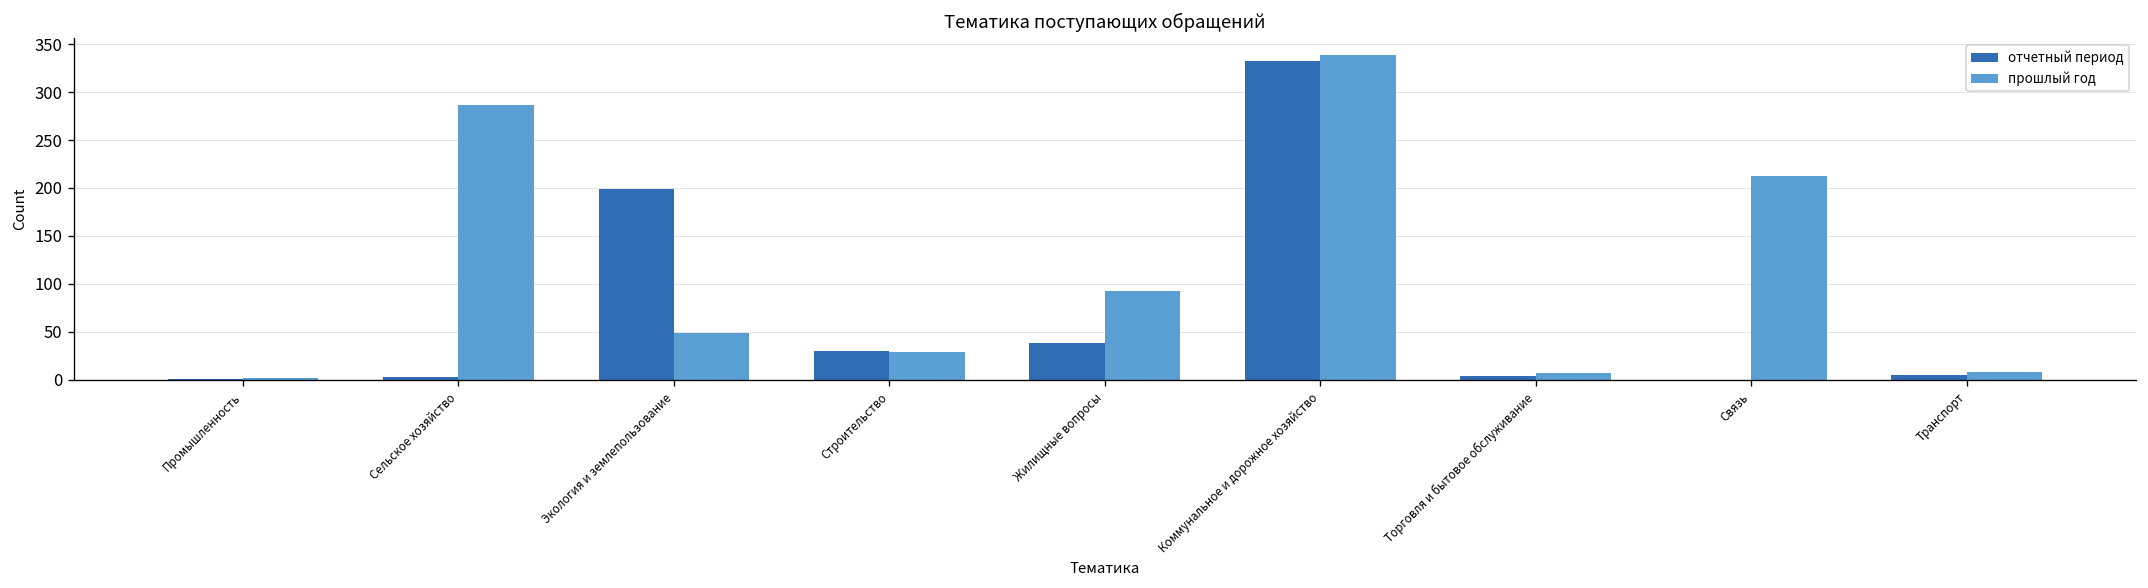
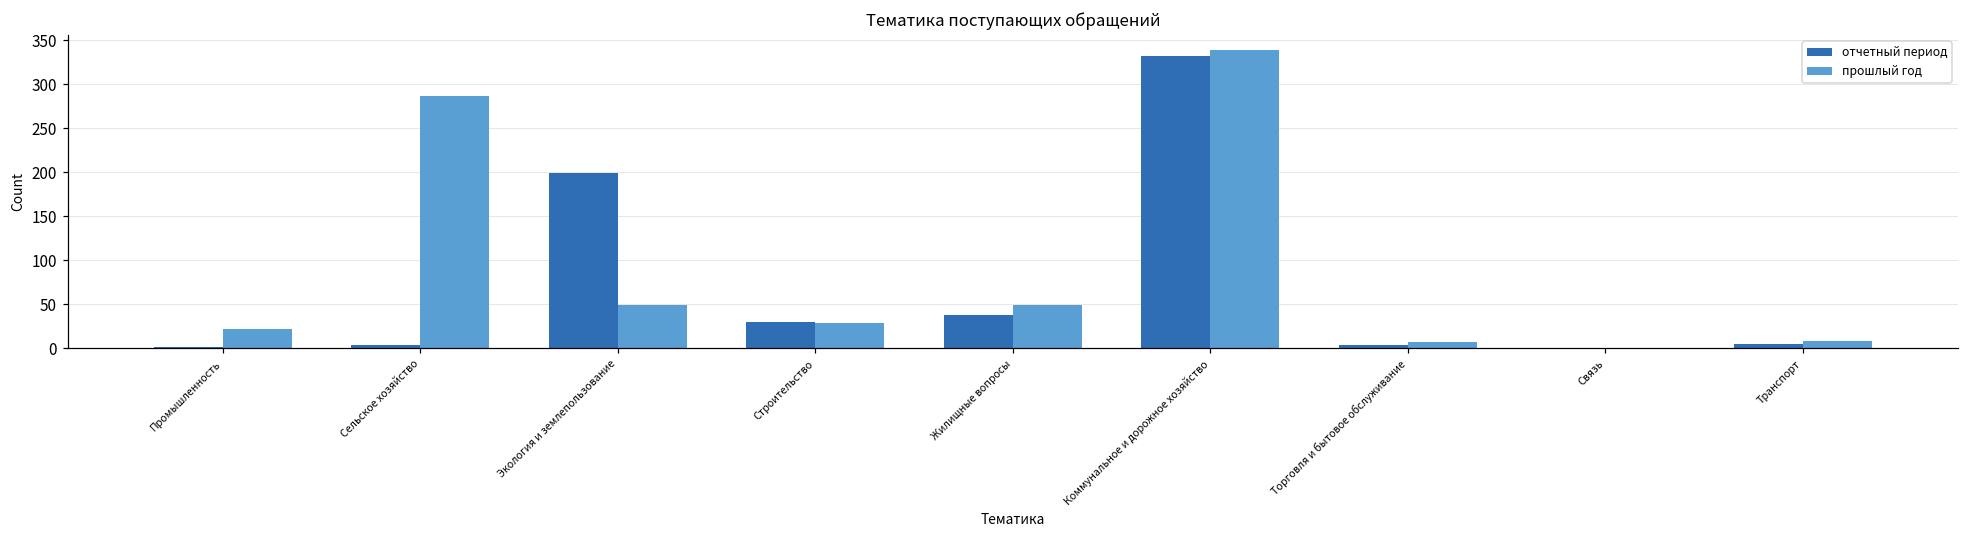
прошлый год, Промышленность: 0 -> 20
прошлый год, Жилищные вопросы: 90 -> 50
прошлый год, Связь: 210 -> 0
